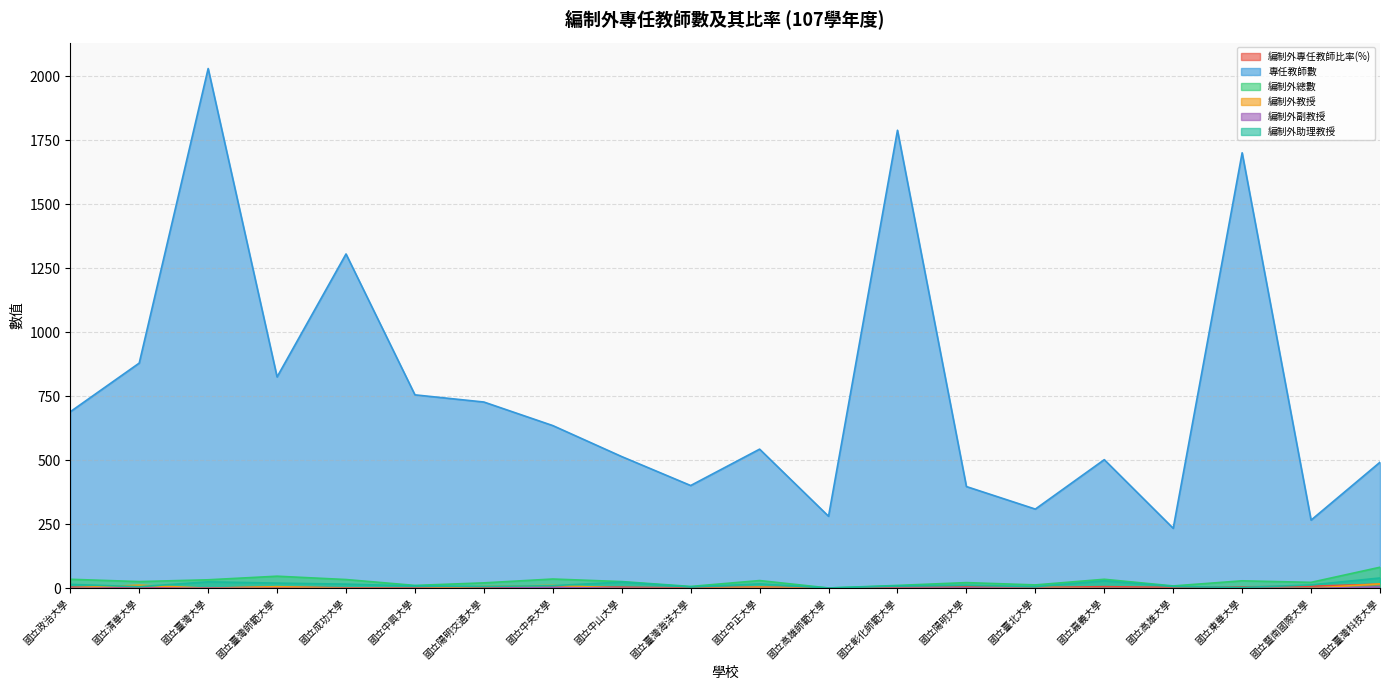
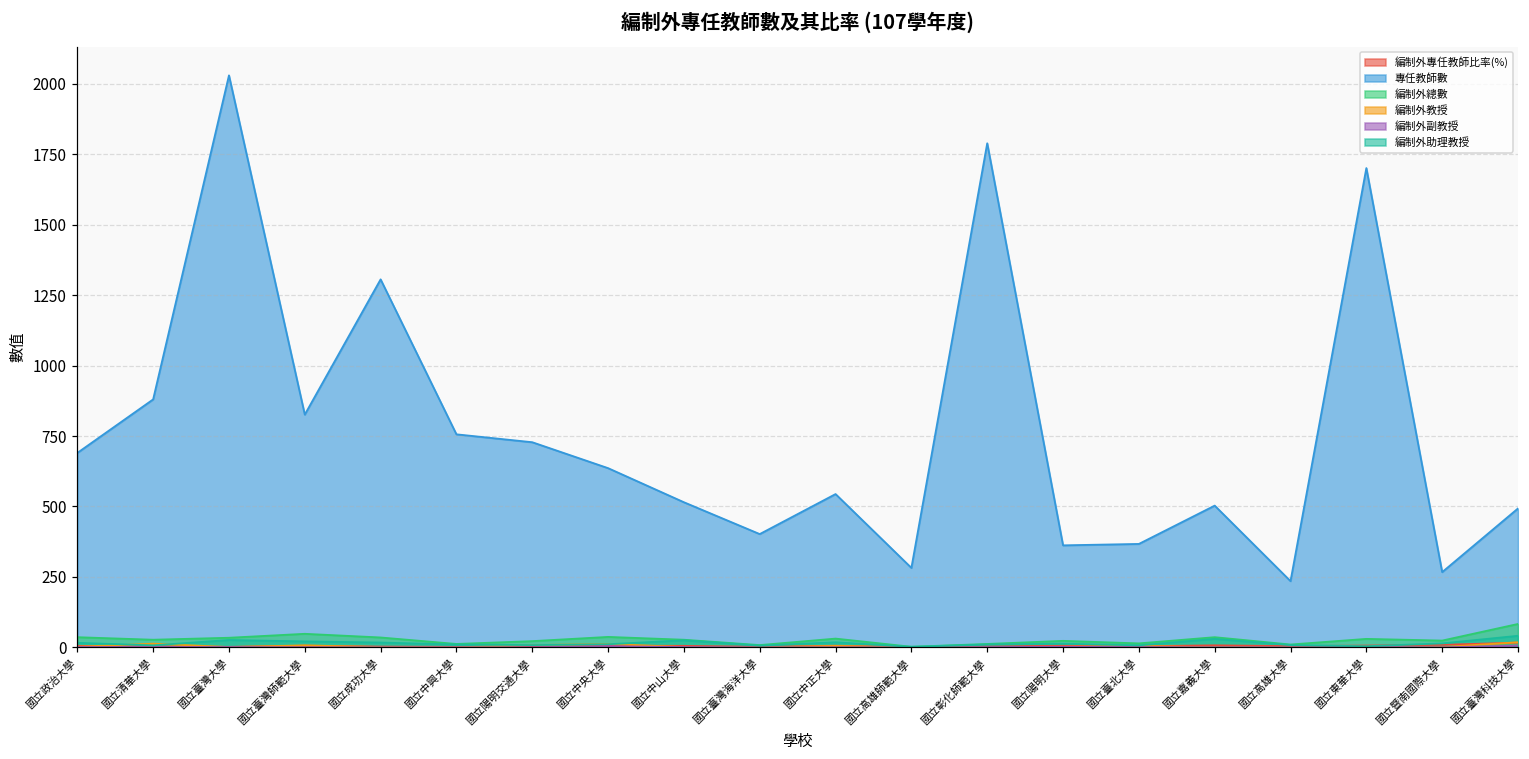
專任教師數, 國立陽明大學: 400 -> 360
專任教師數, 國立臺北大學: 310 -> 370
